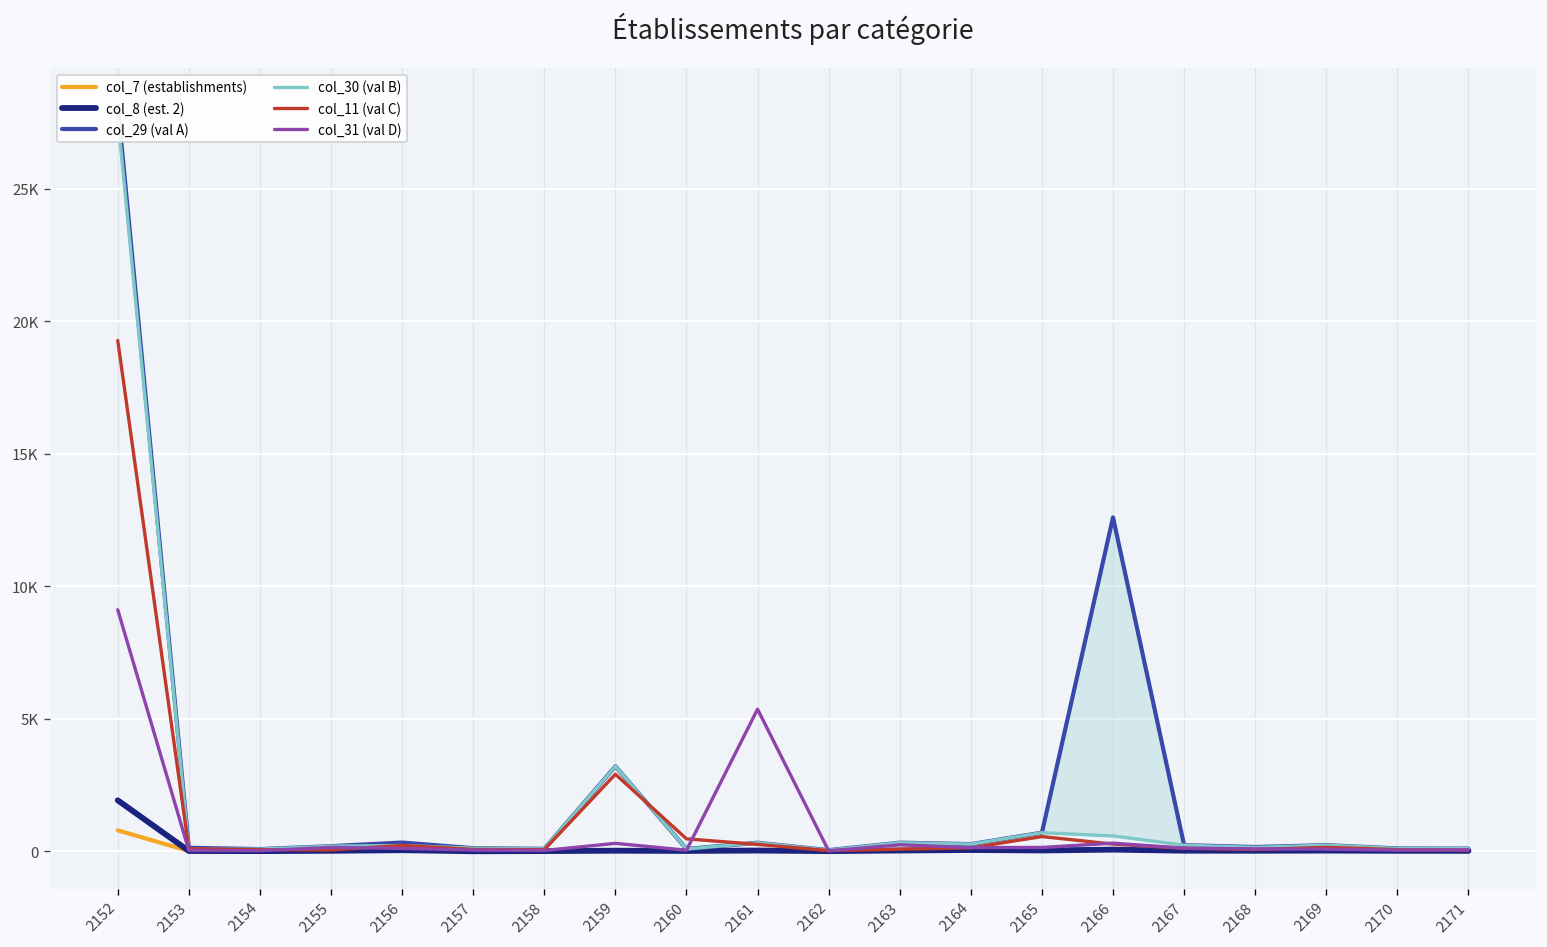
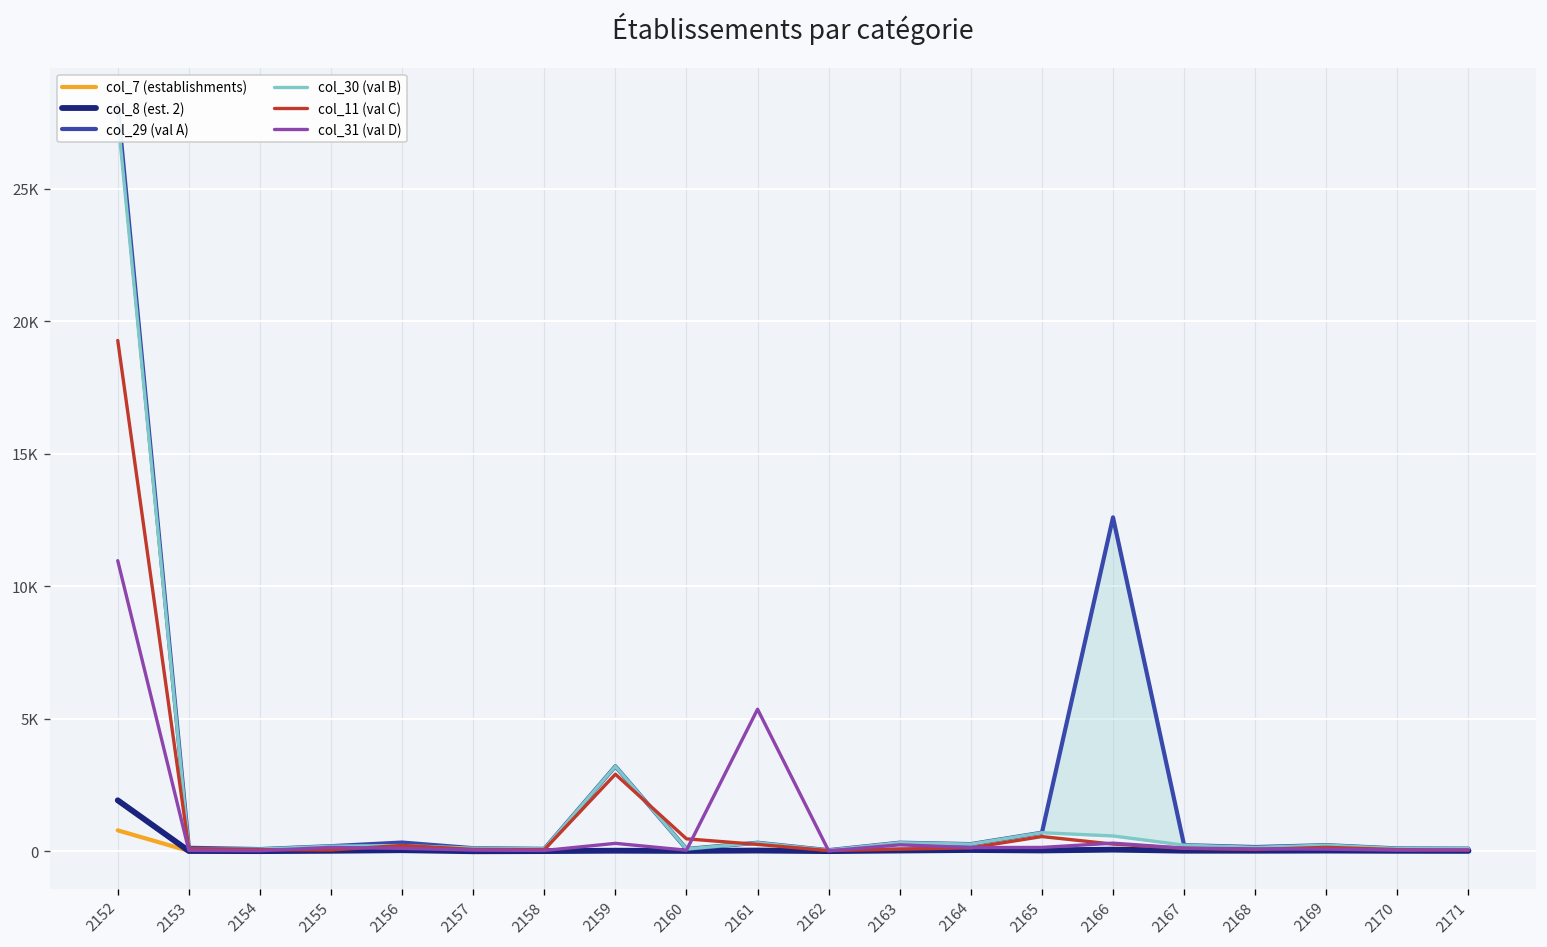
col_31 (val D), 2152: 9100 -> 11000
